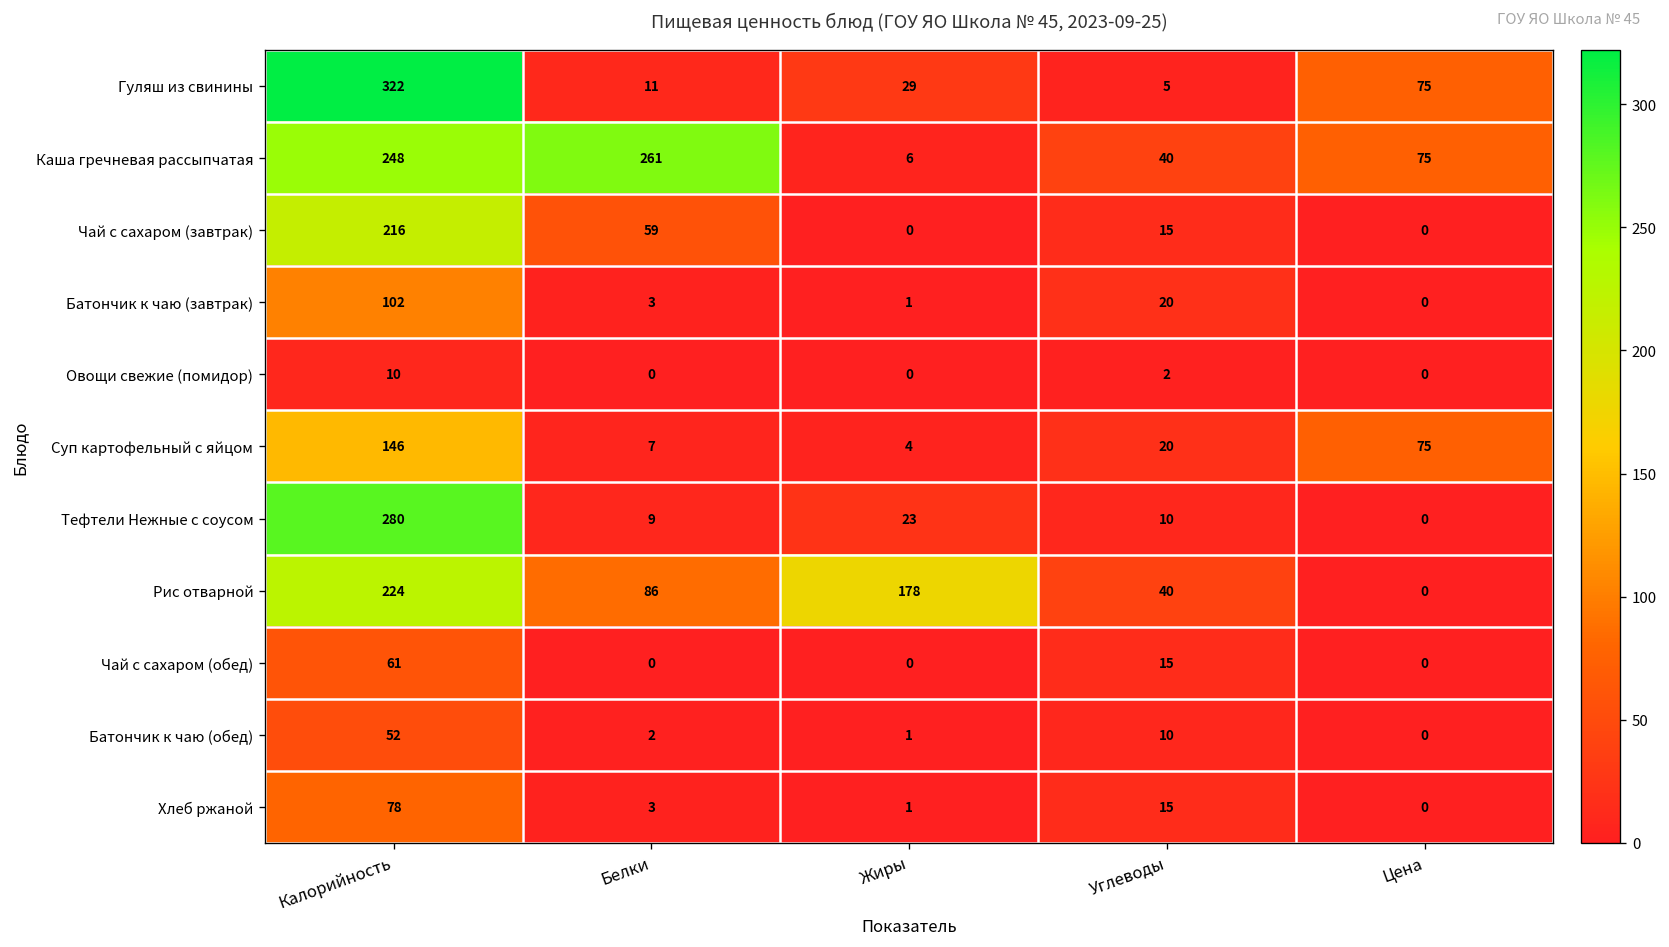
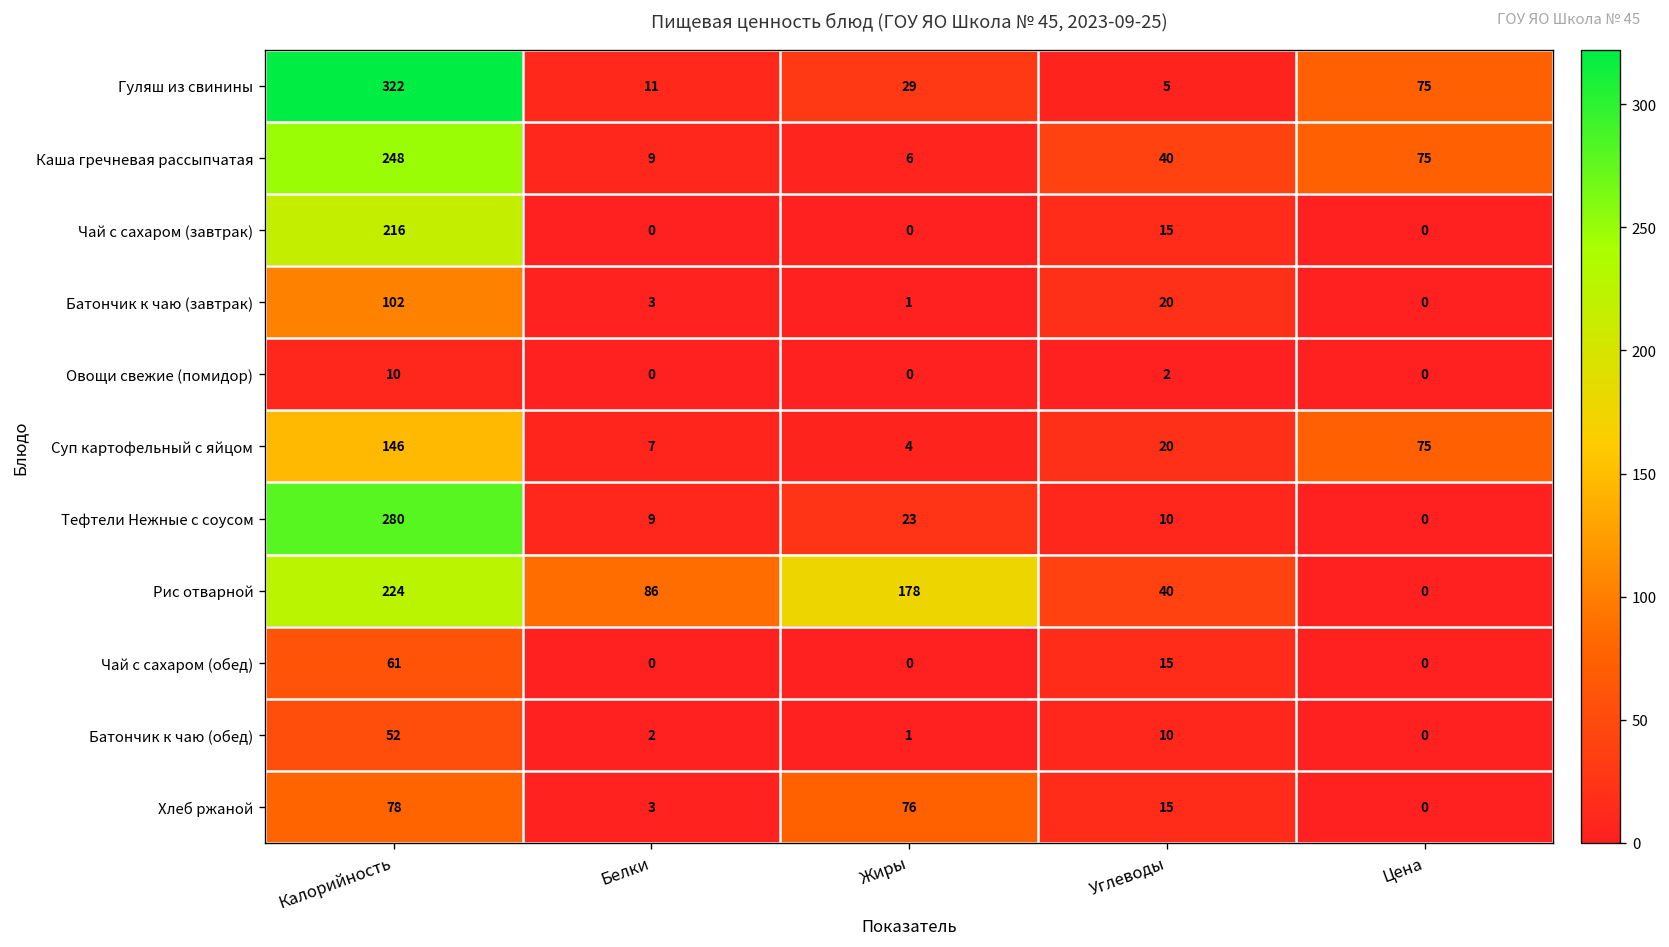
Каша гречневая рассыпчатая, Белки: 261 -> 9
Чай с сахаром (завтрак), Белки: 59 -> 0
Хлеб ржаной, Жиры: 1 -> 76
